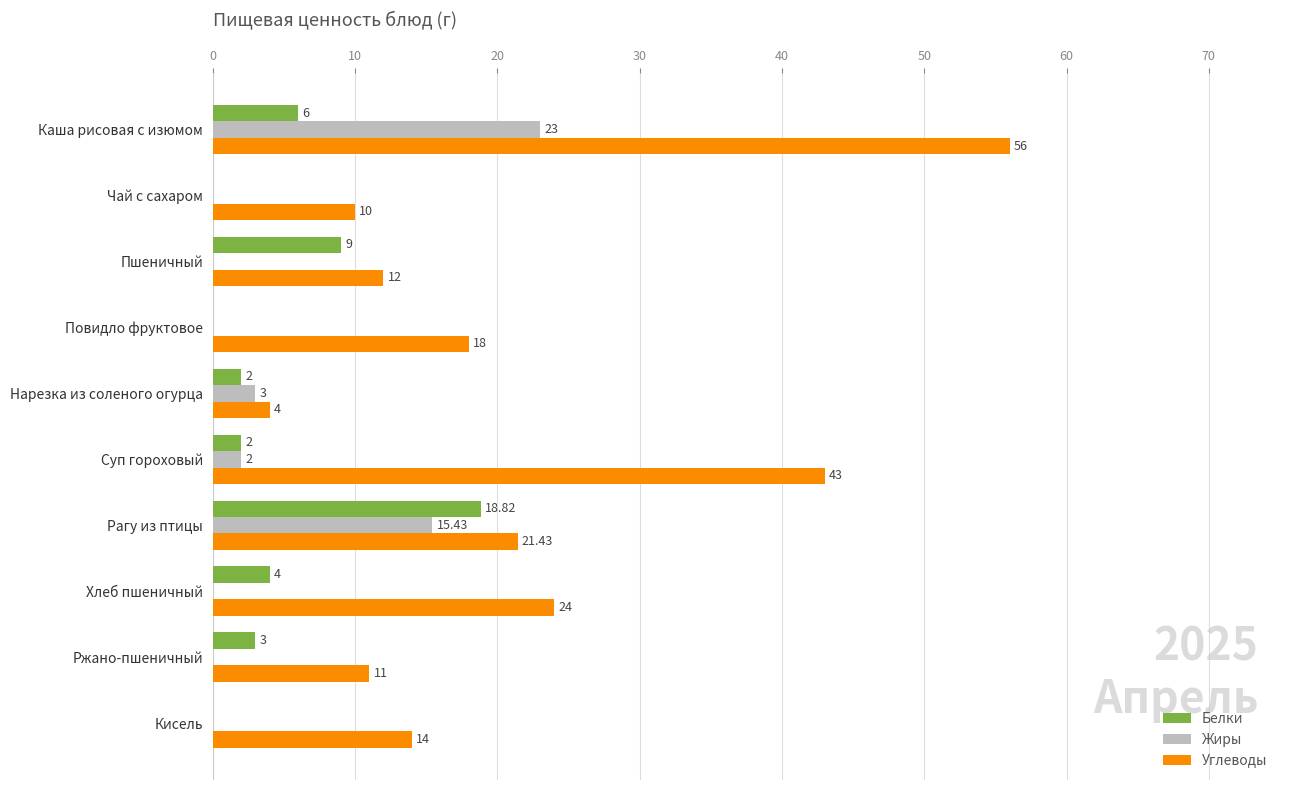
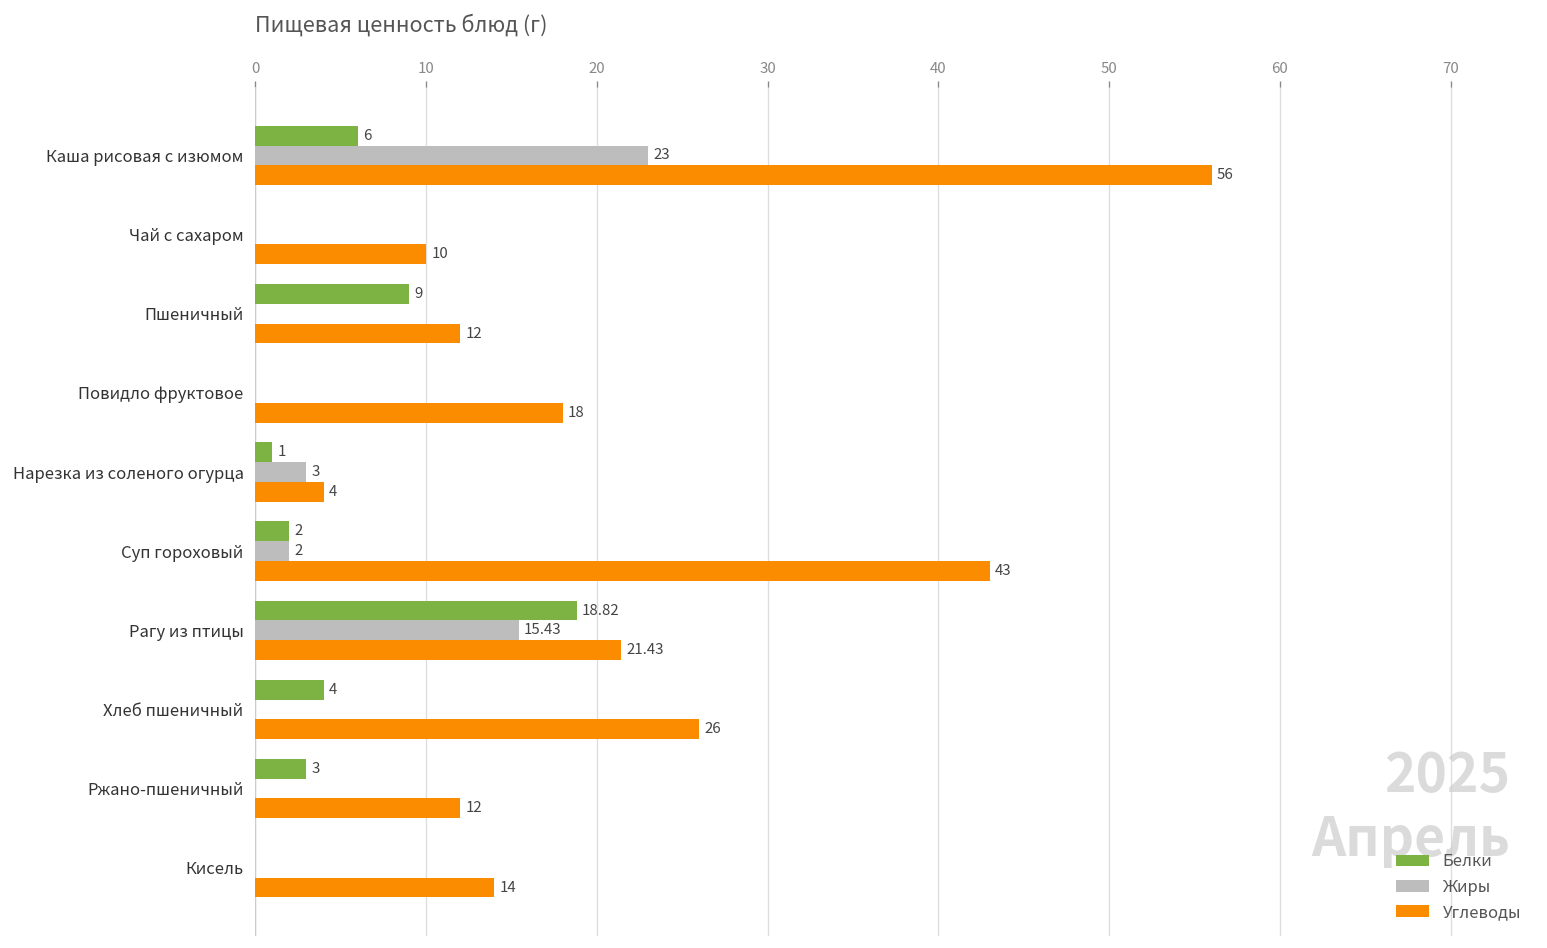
Белки, Нарезка из соленого огурца: 2 -> 1
Углеводы, Хлеб пшеничный: 24 -> 26
Углеводы, Ржано-пшеничный: 11 -> 12
